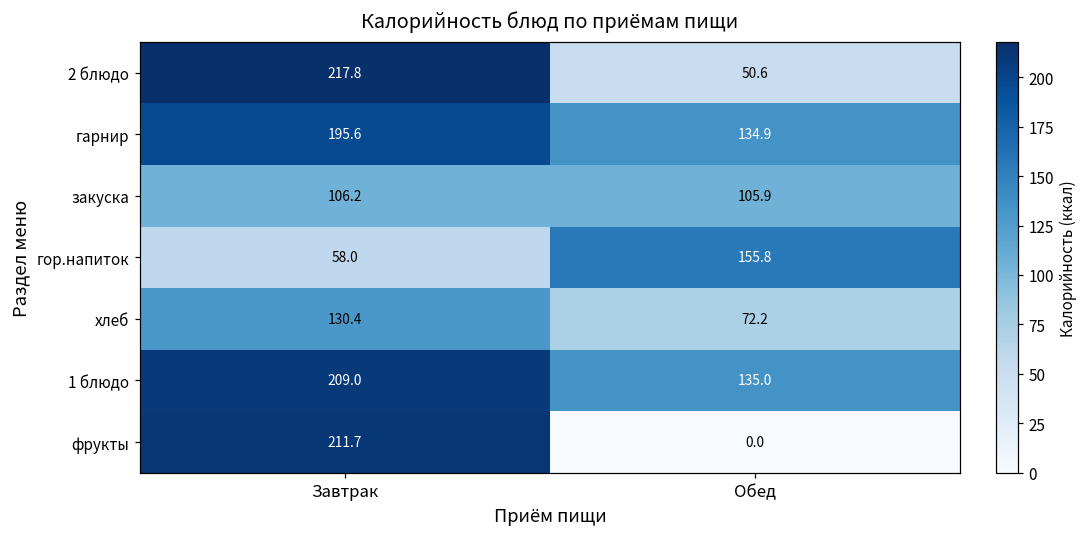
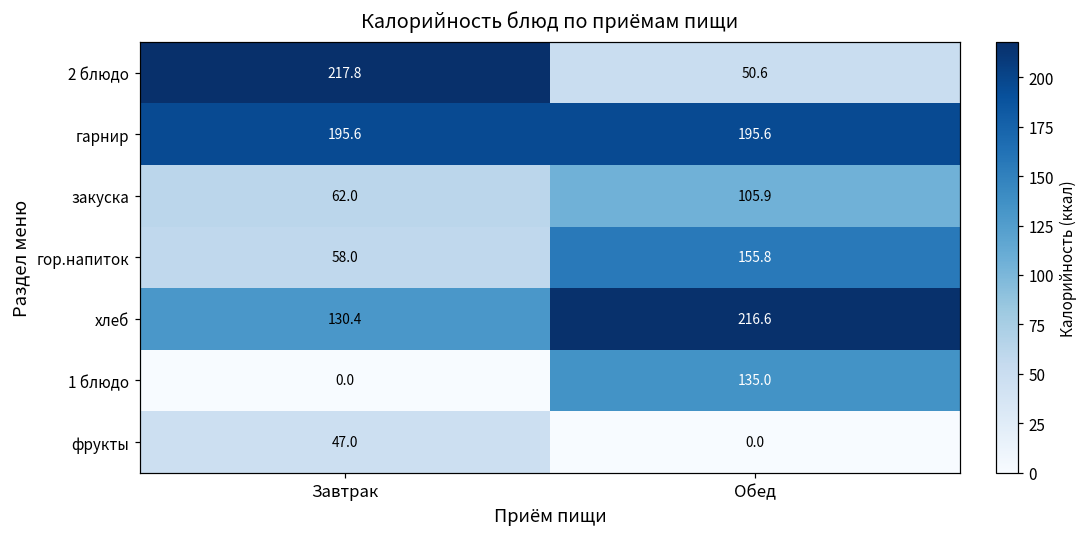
гарнир, Обед: 134.9 -> 195.6
закуска, Завтрак: 106.2 -> 62.0
хлеб, Обед: 72.2 -> 216.6
1 блюдо, Завтрак: 209.0 -> 0.0
фрукты, Завтрак: 211.7 -> 47.0
